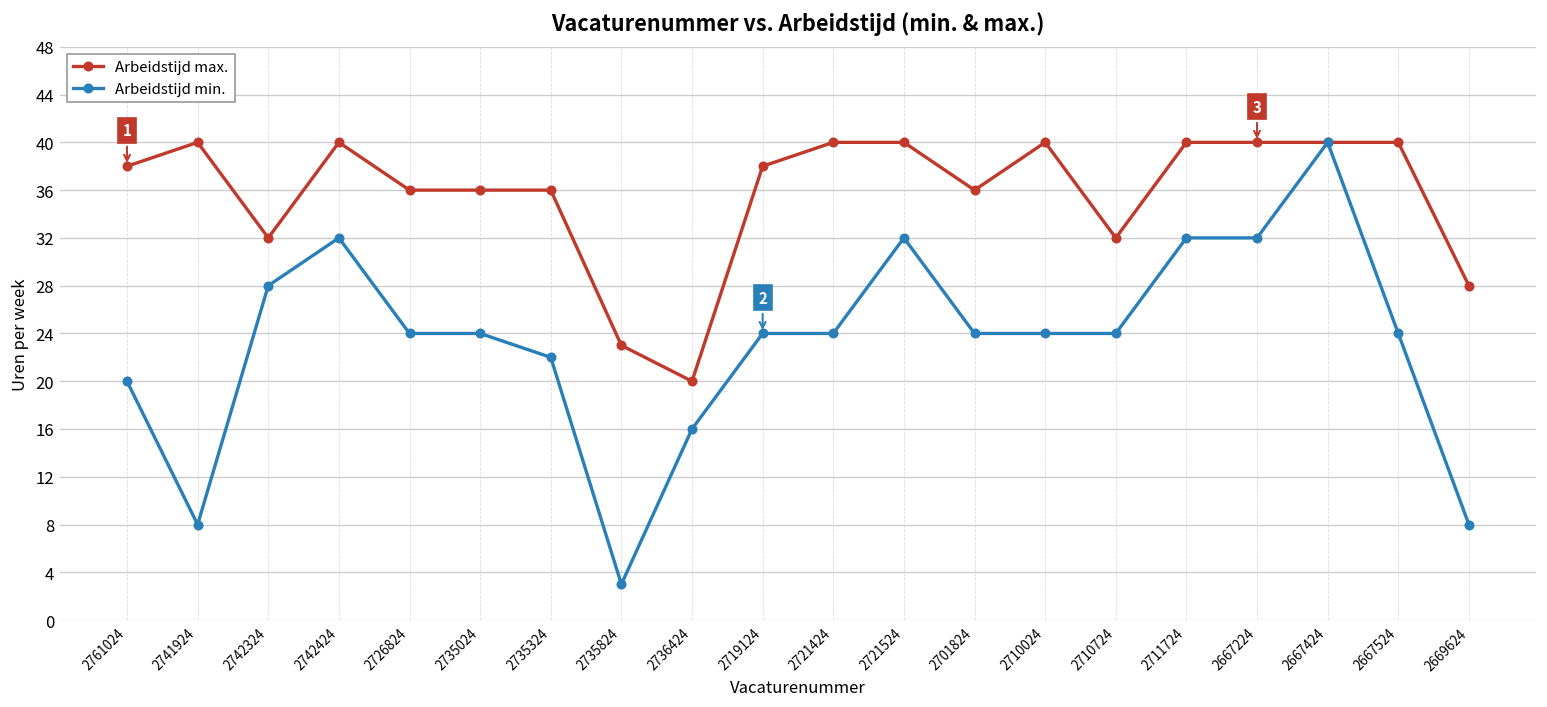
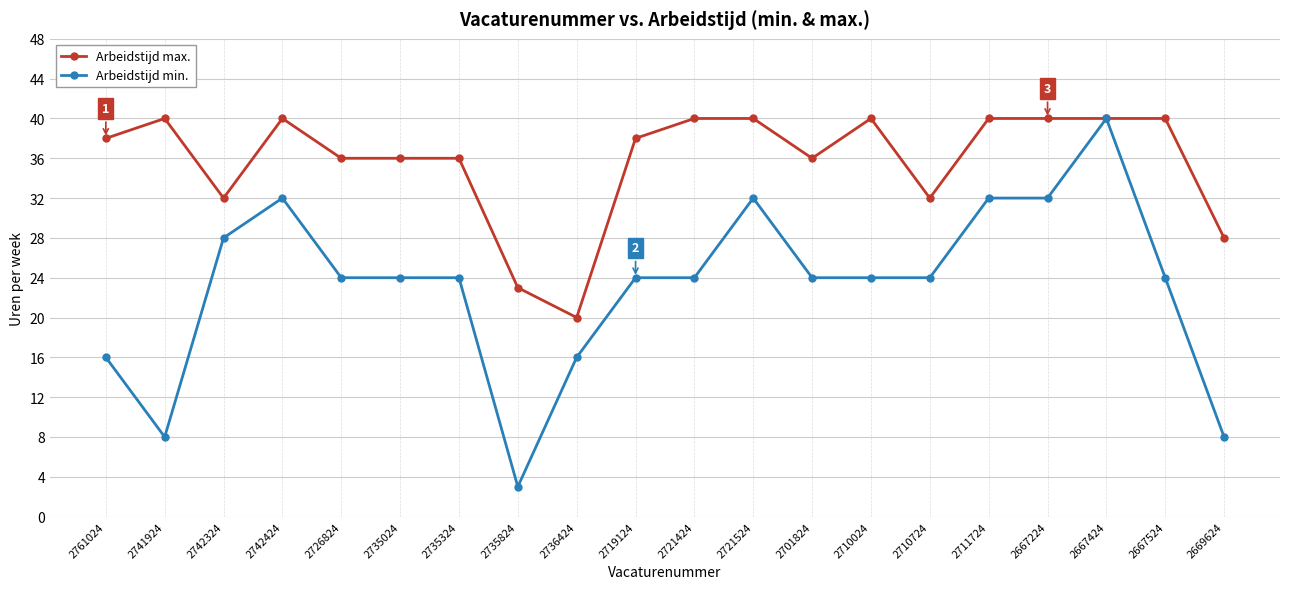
Arbeidstijd min., 2761024: 20 -> 16
Arbeidstijd min., 2735324: 22 -> 24
